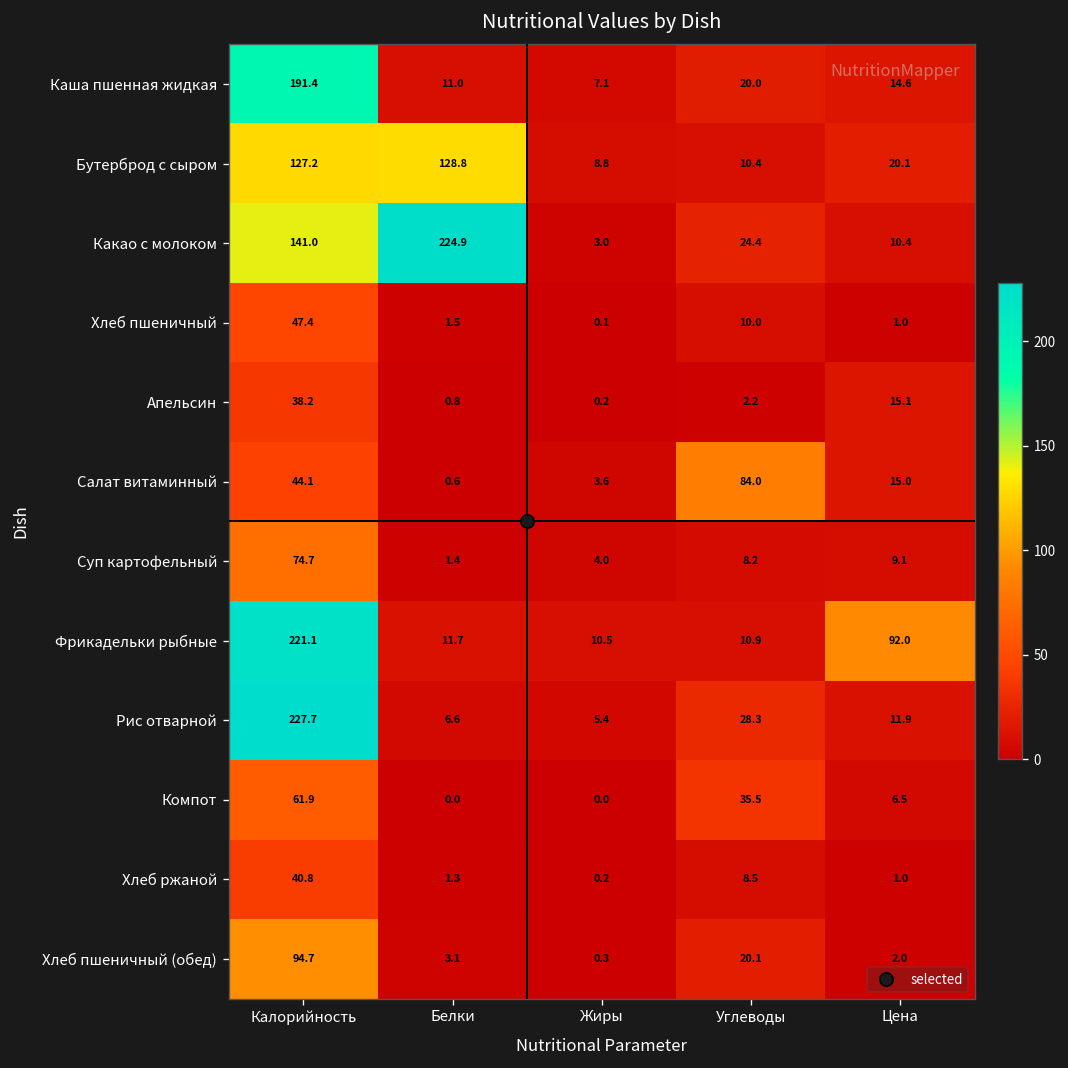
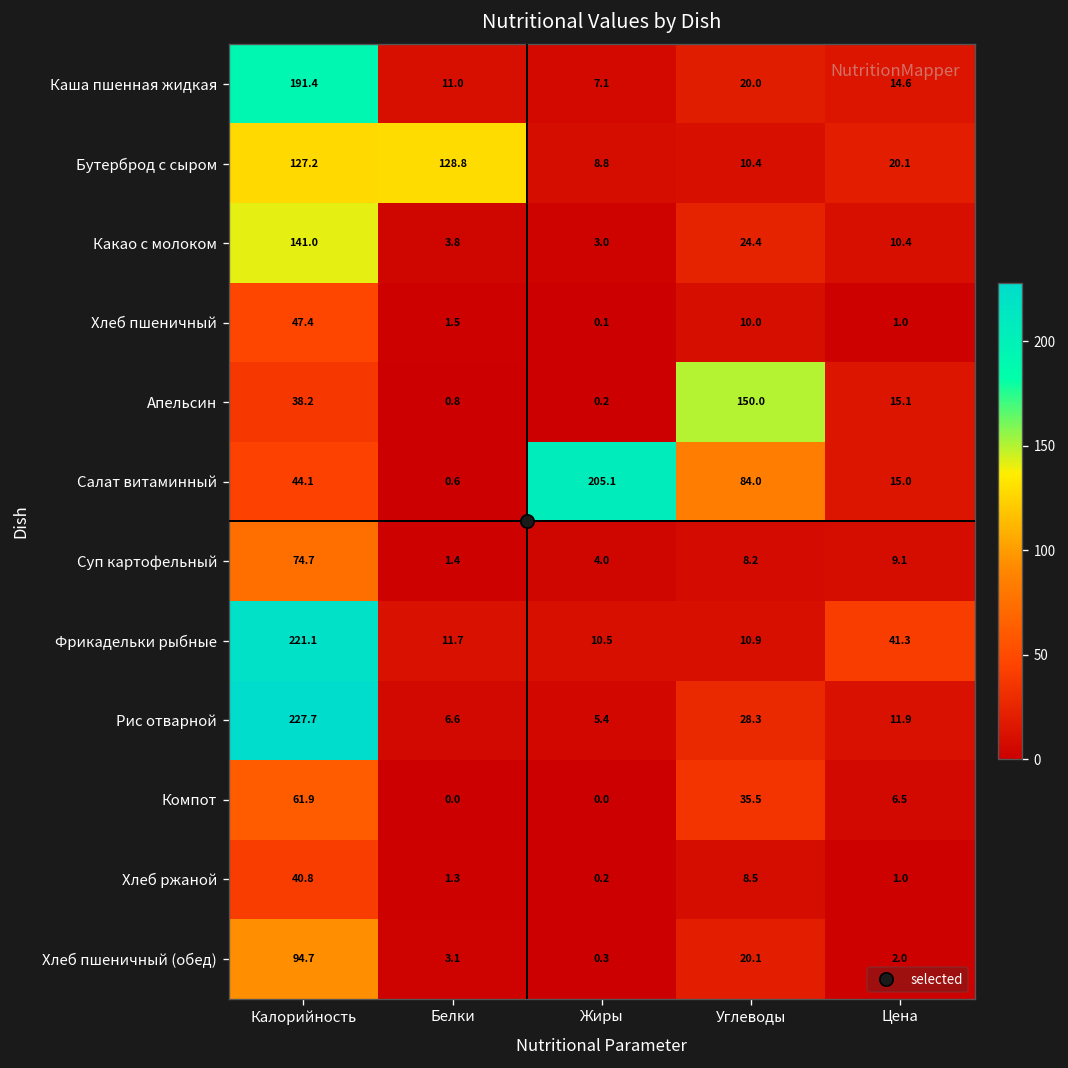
Какао с молоком, Белки: 224.9 -> 3.8
Апельсин, Углеводы: 2.2 -> 150.0
Салат витаминный, Жиры: 3.6 -> 205.1
Фрикадельки рыбные, Цена: 92.0 -> 41.3
